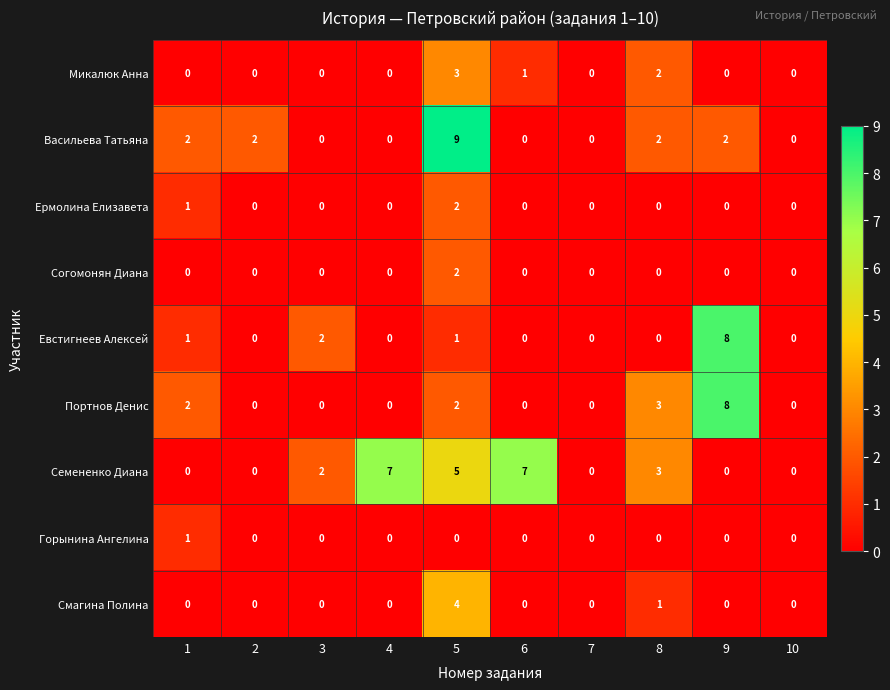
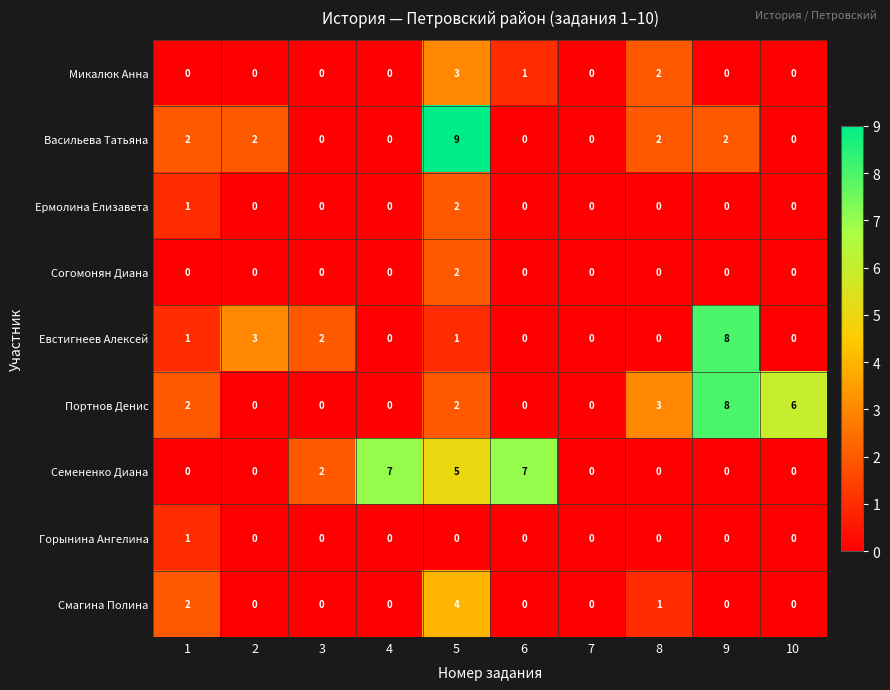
Евстигнеев Алексей, 2: 0 -> 3
Портнов Денис, 10: 0 -> 6
Семененко Диана, 8: 3 -> 0
Смагина Полина, 1: 0 -> 2
